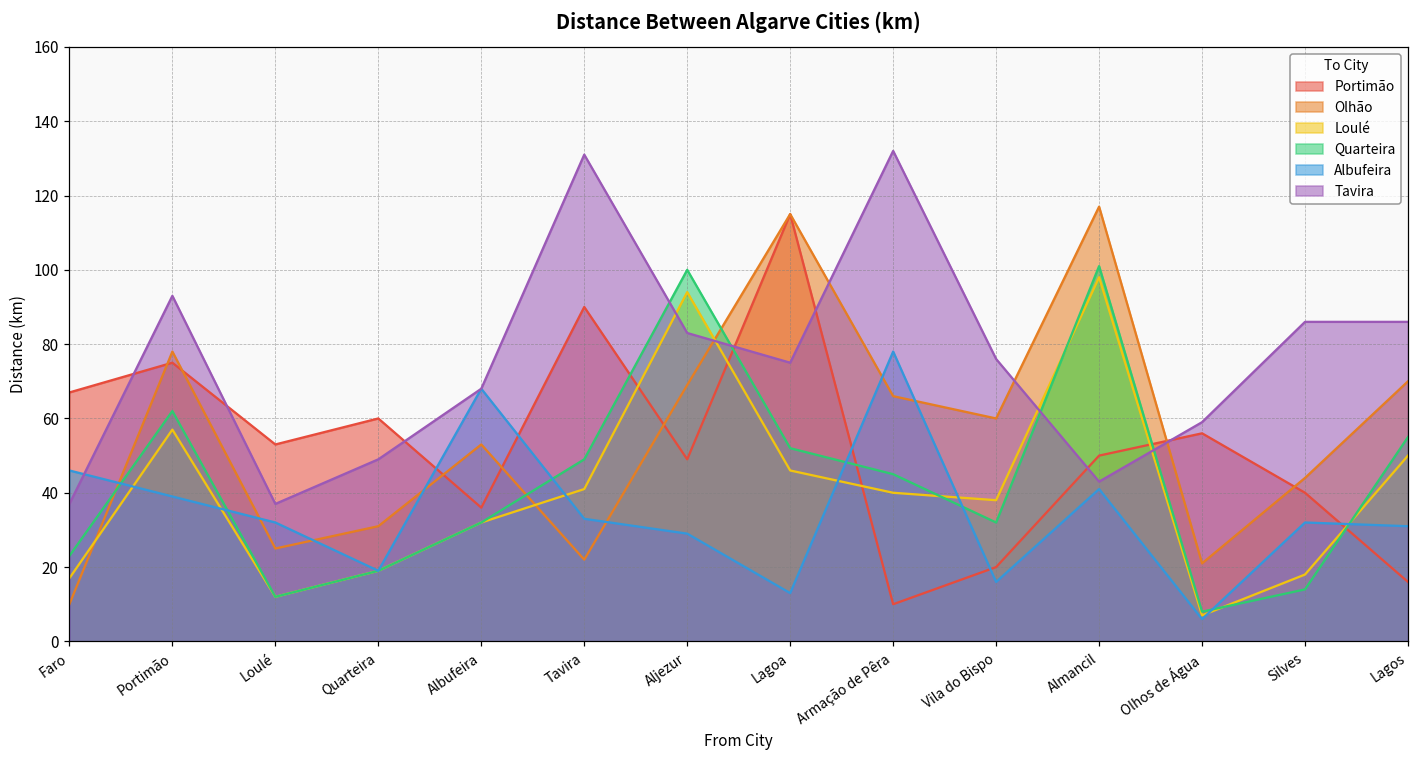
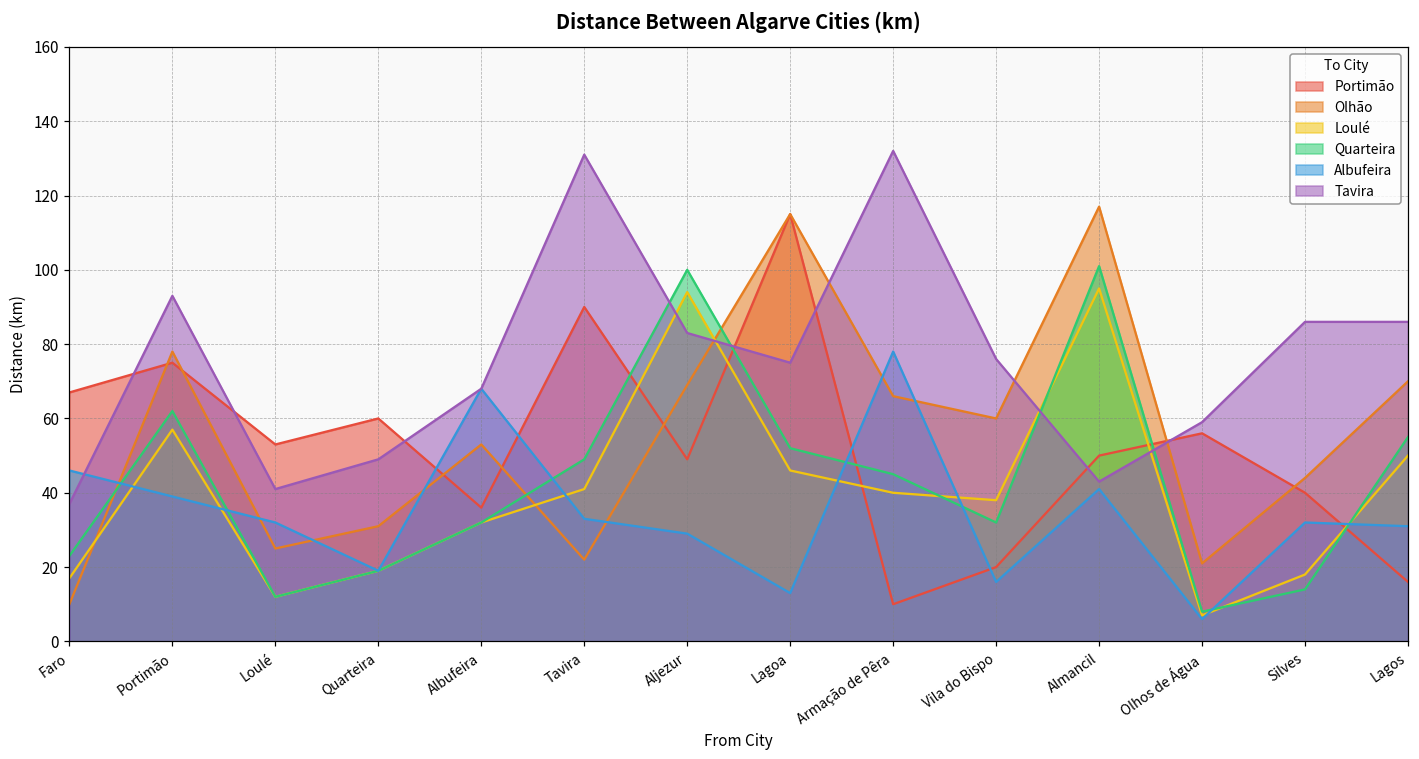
Tavira, Loulé: 37 -> 41
Loulé, Almancil: 98 -> 95
